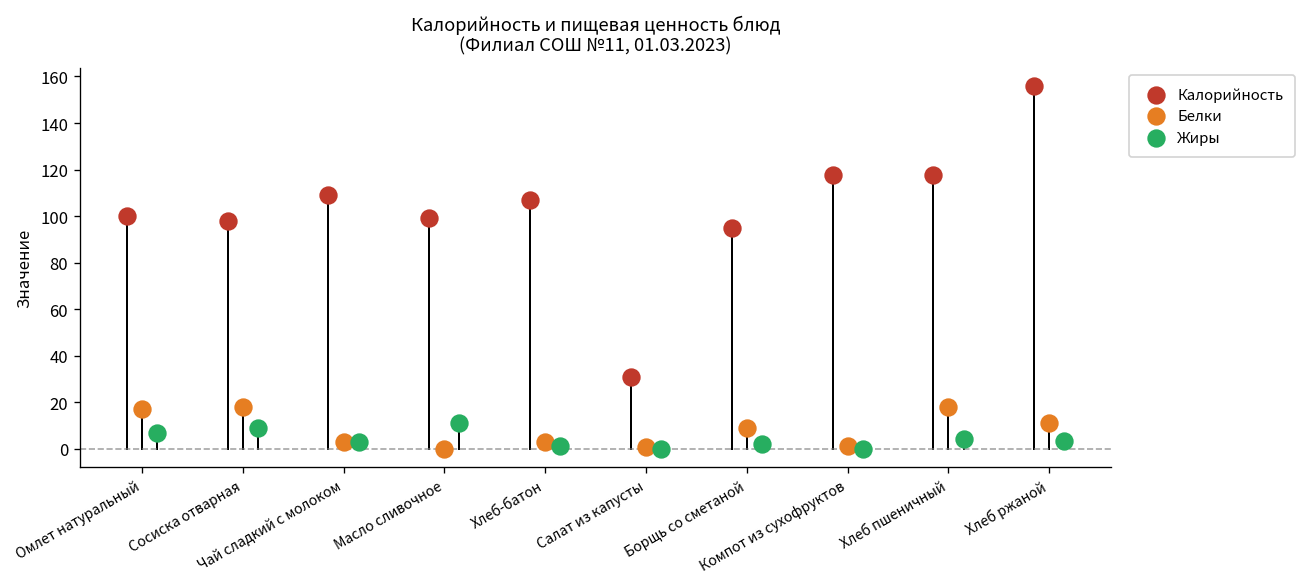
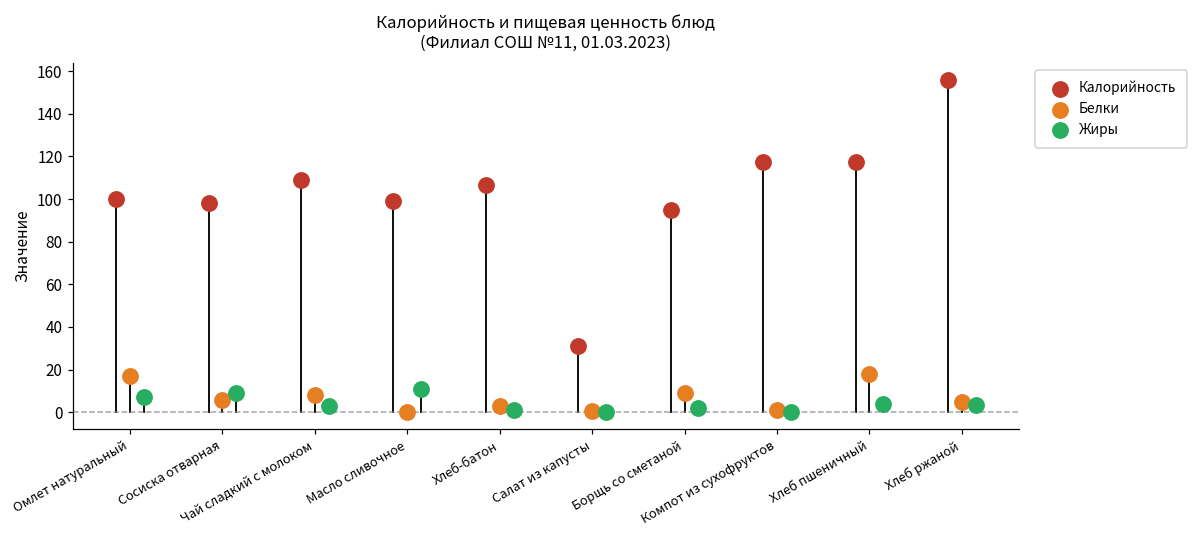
Белки, Сосиска отварная: 18 -> 6
Белки, Чай сладкий с молоком: 3 -> 8
Белки, Хлеб ржаной: 11 -> 5
